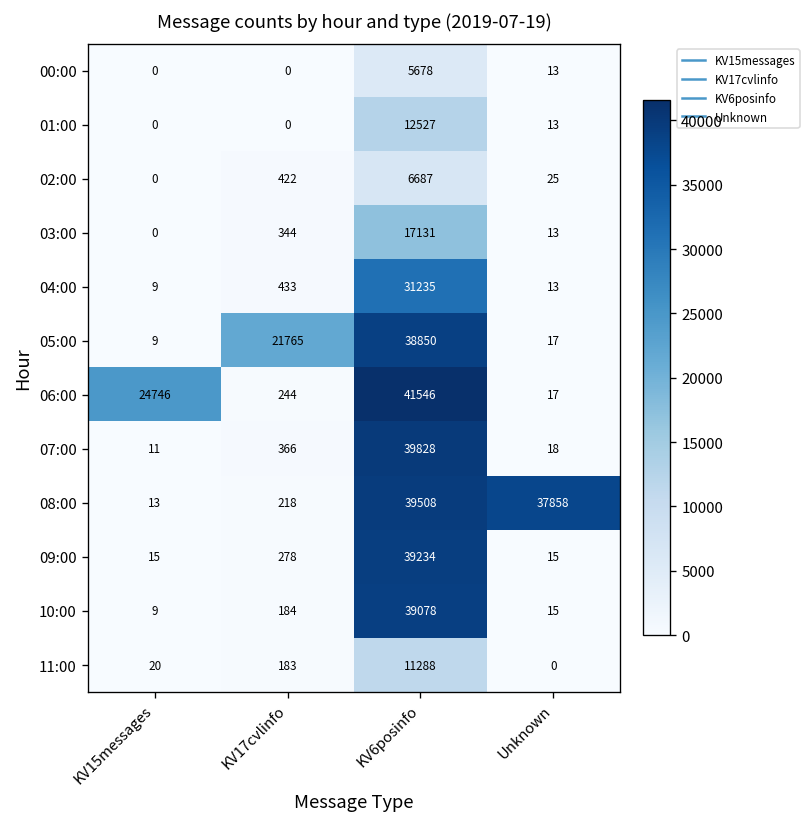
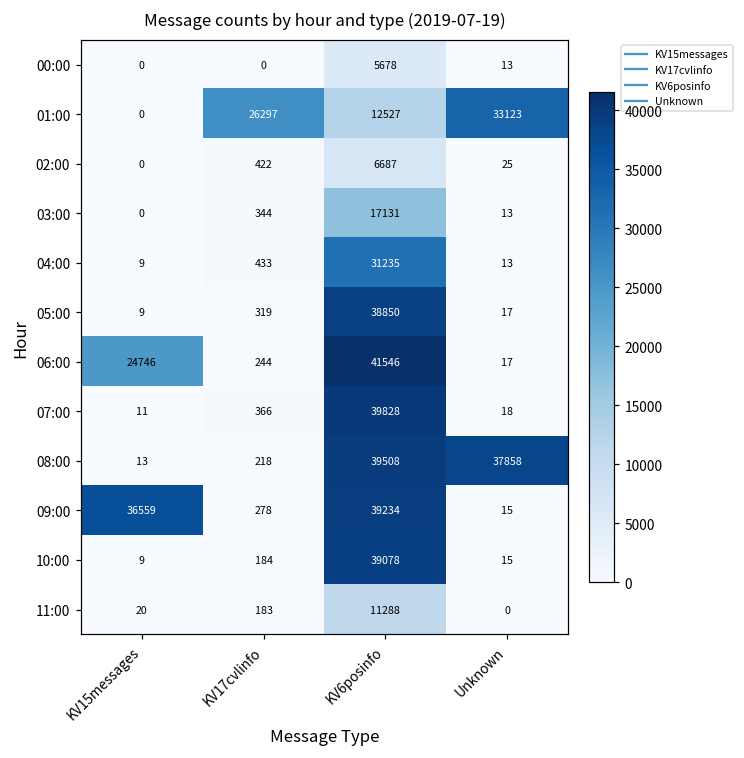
01:00, KV17cvlinfo: 0 -> 26297
01:00, Unknown: 13 -> 33123
05:00, KV17cvlinfo: 21765 -> 319
09:00, KV15messages: 15 -> 36559
